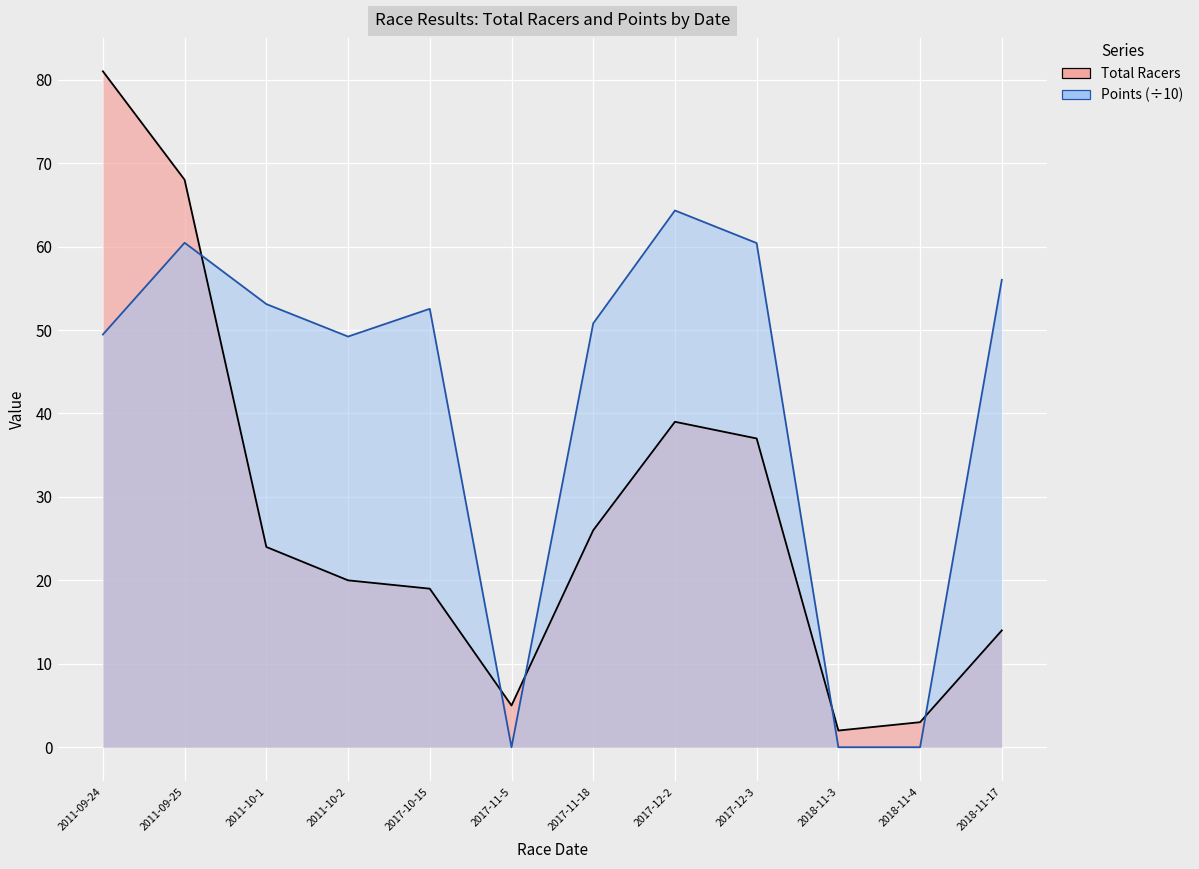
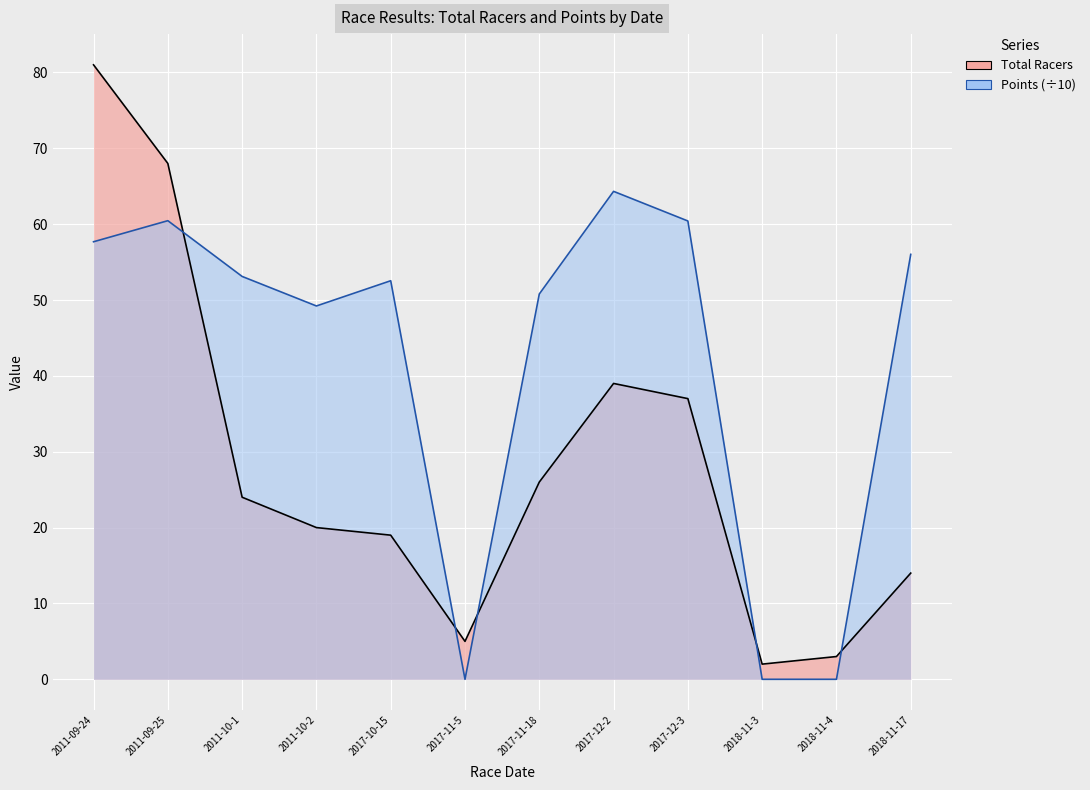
Points (÷10), 2011-09-24: 49 -> 58
